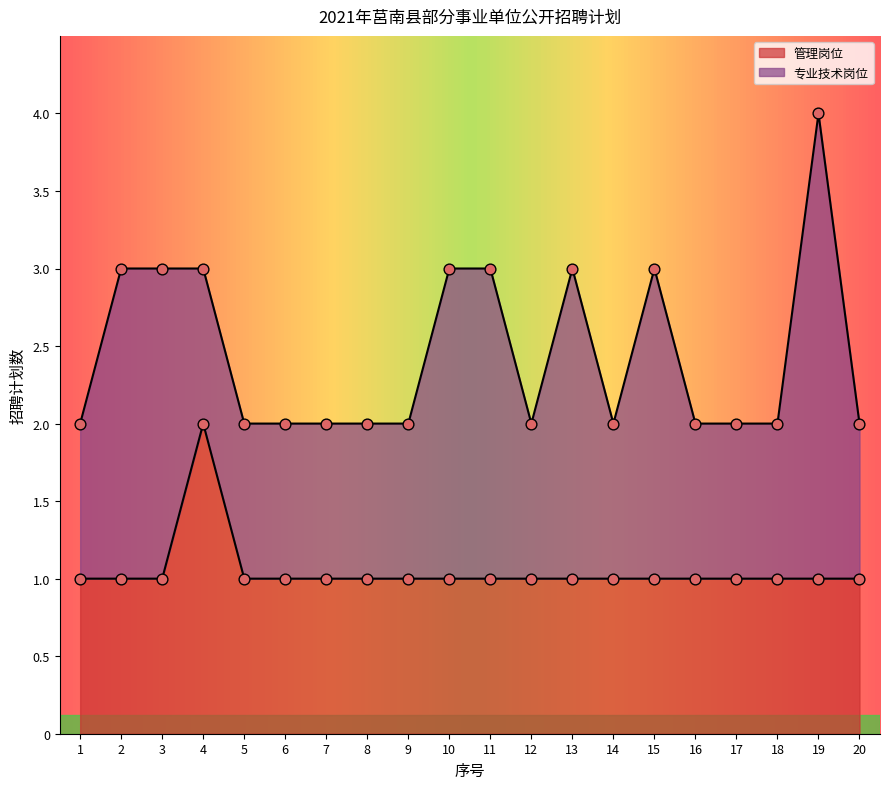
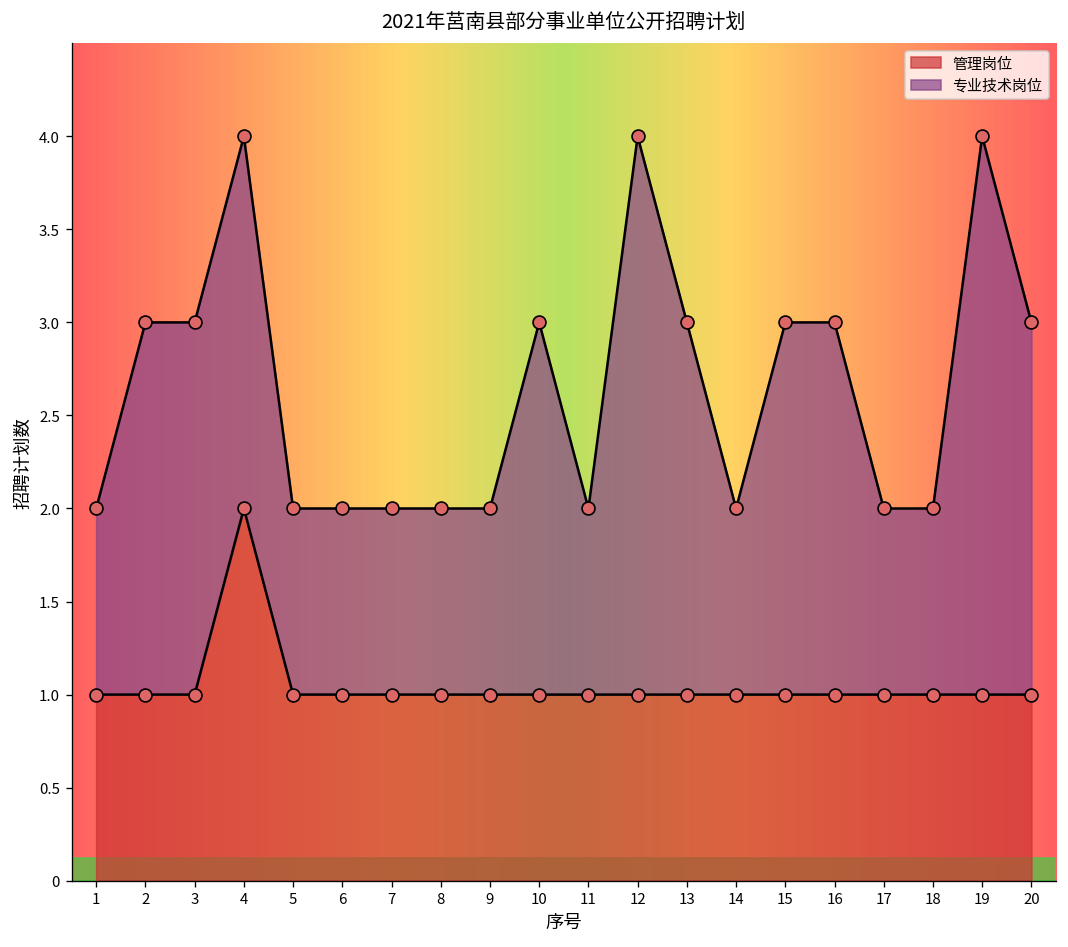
专业技术岗位, 4: 1 -> 2
专业技术岗位, 11: 2 -> 1
专业技术岗位, 12: 1 -> 3
专业技术岗位, 16: 1 -> 2
专业技术岗位, 20: 1 -> 2
